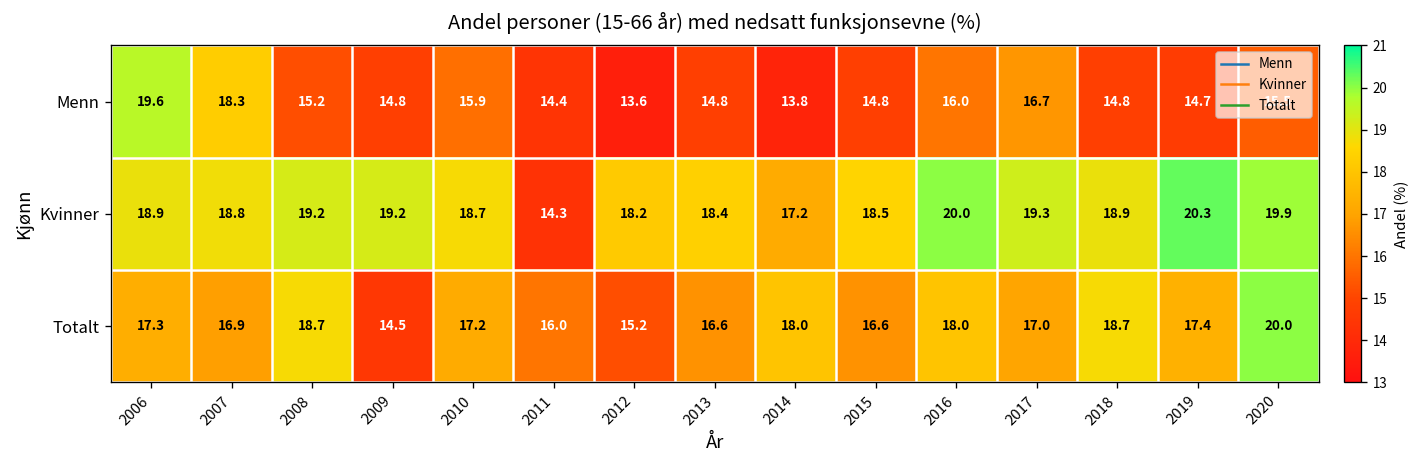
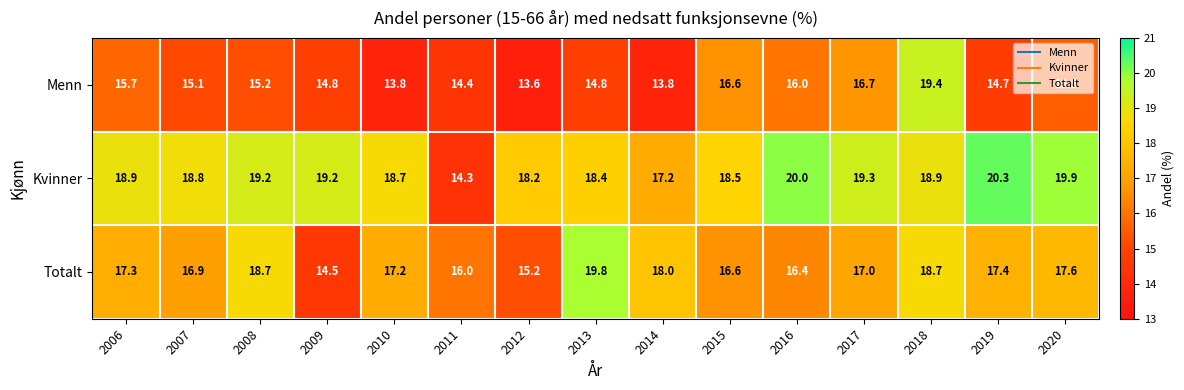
Menn, 2006: 19.6 -> 15.7
Menn, 2007: 18.3 -> 15.1
Menn, 2010: 15.9 -> 13.8
Menn, 2015: 14.8 -> 16.6
Menn, 2018: 14.8 -> 19.4
Totalt, 2013: 16.6 -> 19.8
Totalt, 2016: 18.0 -> 16.4
Totalt, 2020: 20.0 -> 17.6
